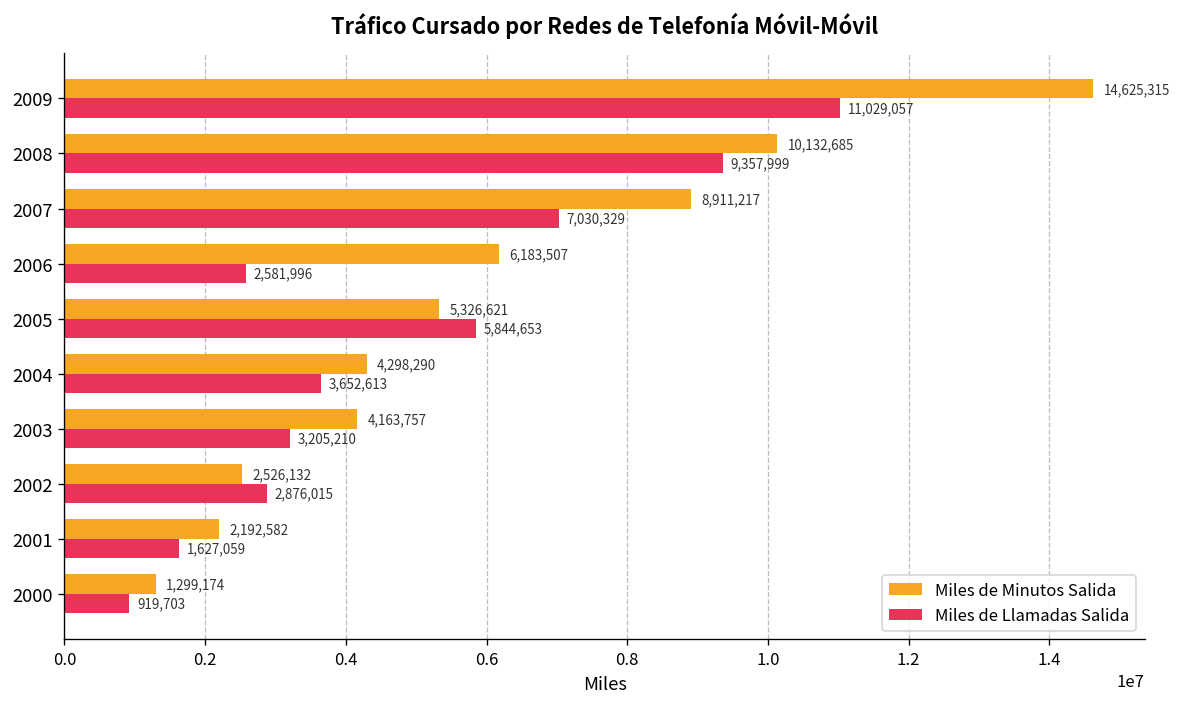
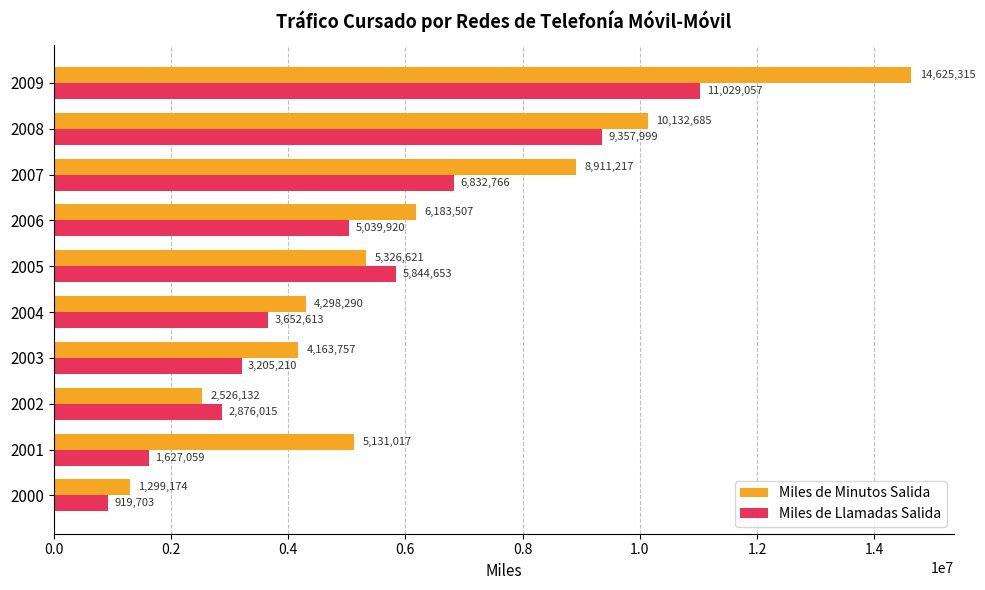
Miles de Llamadas Salida, 2007: 7,030,329 -> 6,832,766
Miles de Llamadas Salida, 2006: 2,581,996 -> 5,039,920
Miles de Minutos Salida, 2001: 2,192,582 -> 5,131,017
